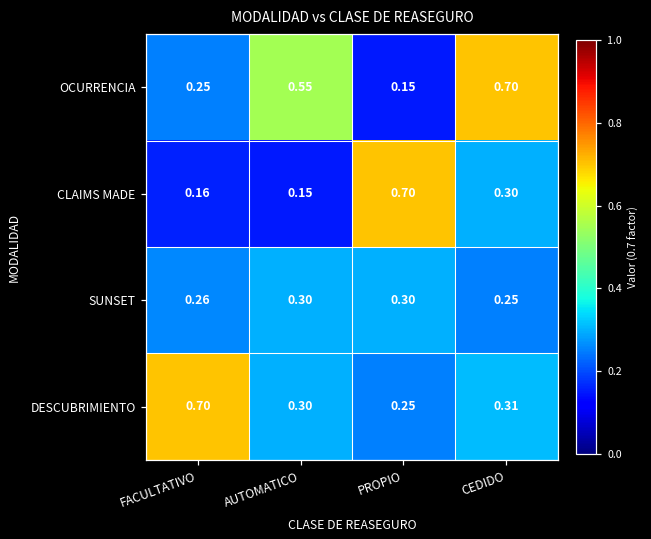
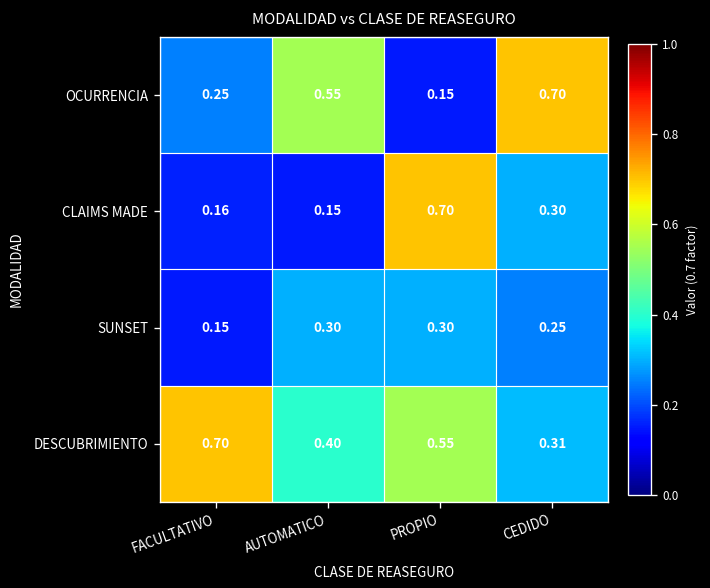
SUNSET, FACULTATIVO: 0.26 -> 0.15
DESCUBRIMIENTO, AUTOMATICO: 0.30 -> 0.40
DESCUBRIMIENTO, PROPIO: 0.25 -> 0.55
